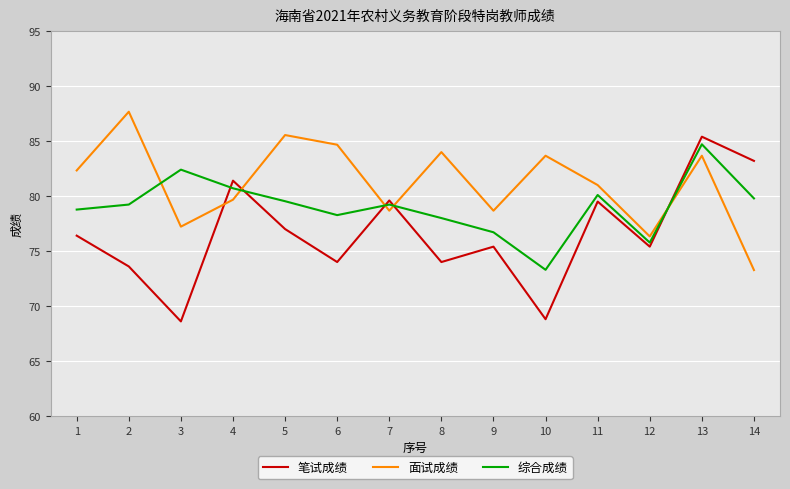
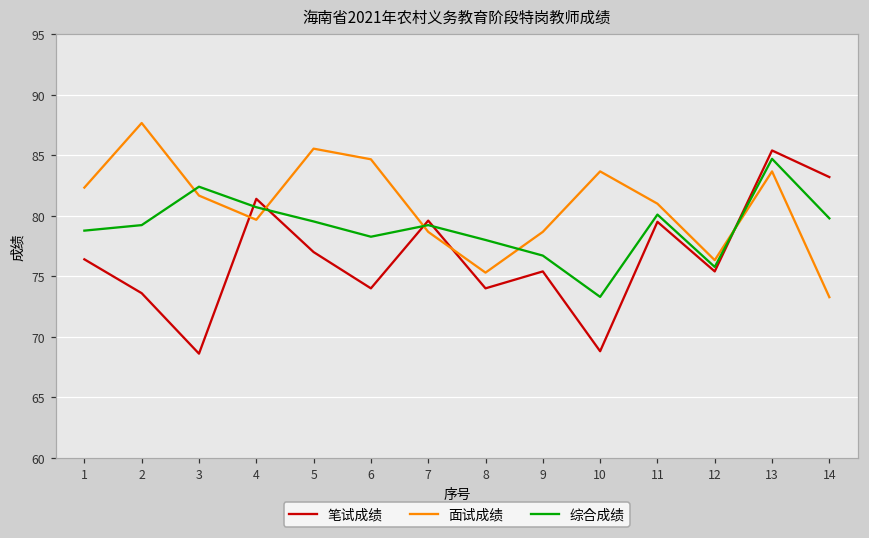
面试成绩, 3: 77.2 -> 81.7
面试成绩, 8: 84.0 -> 75.3
